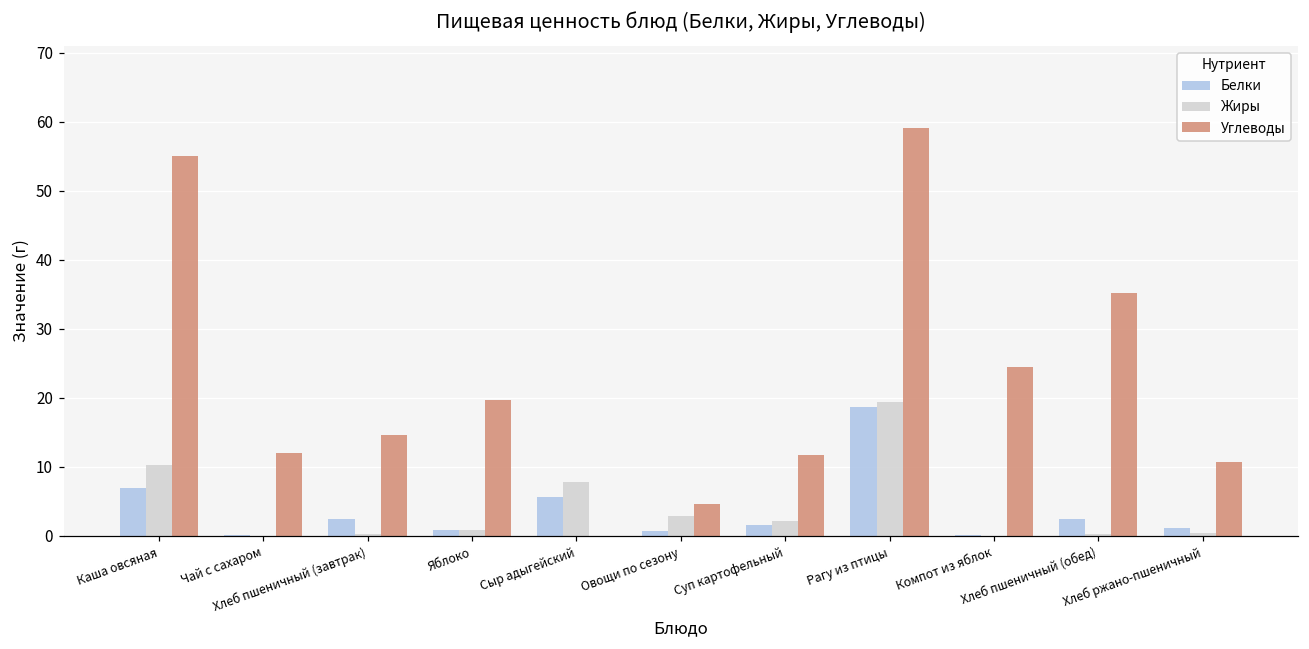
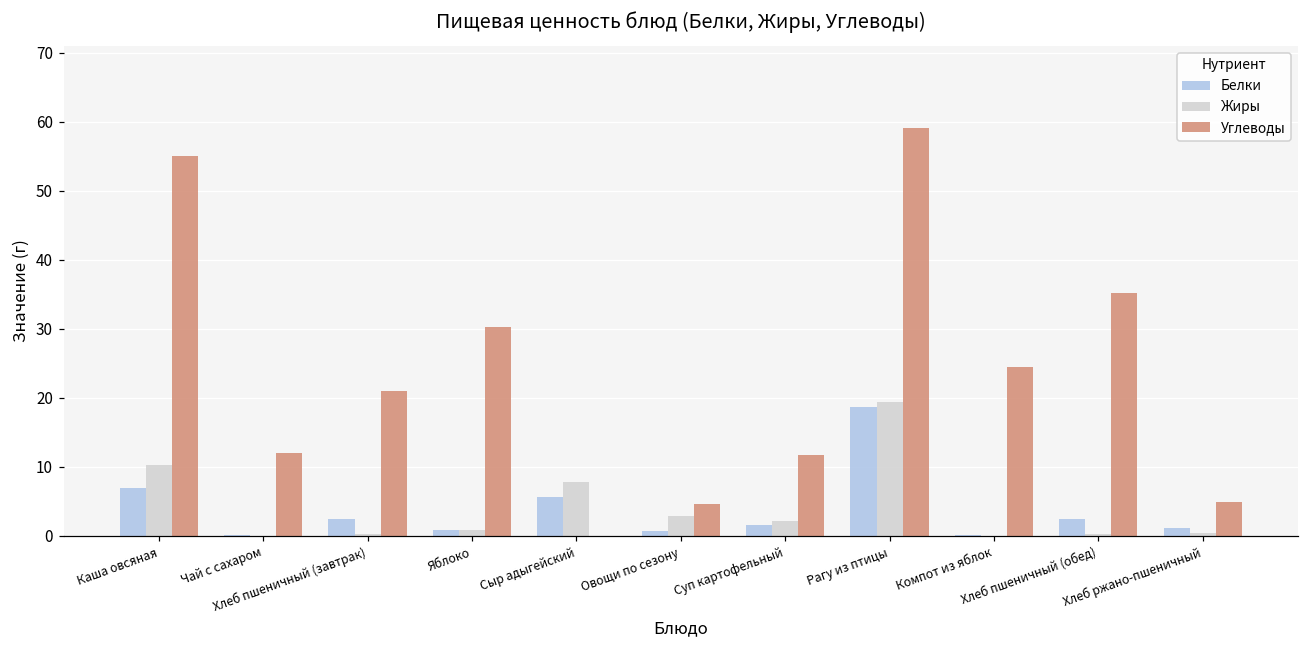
Углеводы, Хлеб пшеничный (завтрак): 15 -> 21
Углеводы, Яблоко: 20 -> 30
Углеводы, Хлеб ржано-пшеничный: 11 -> 5
